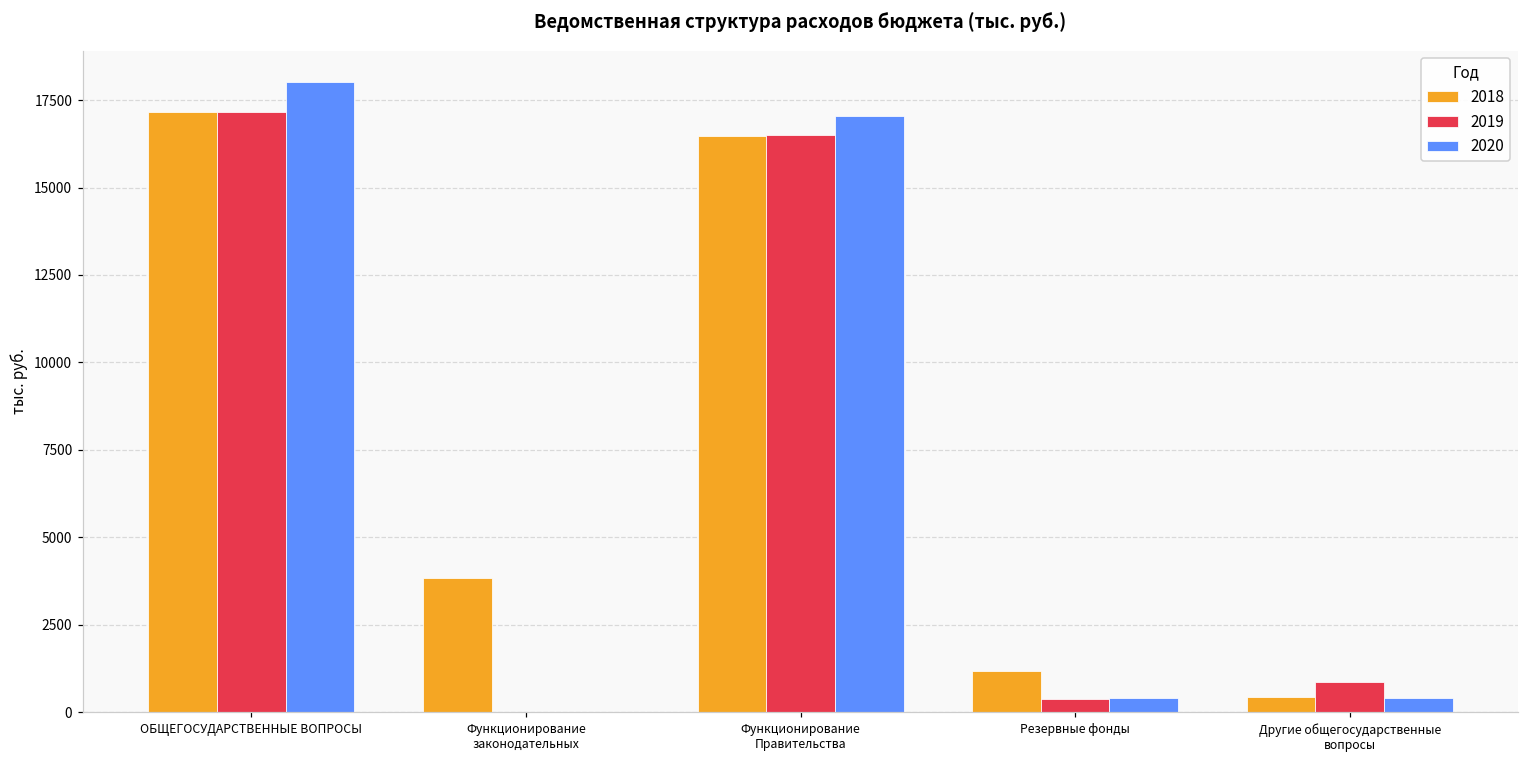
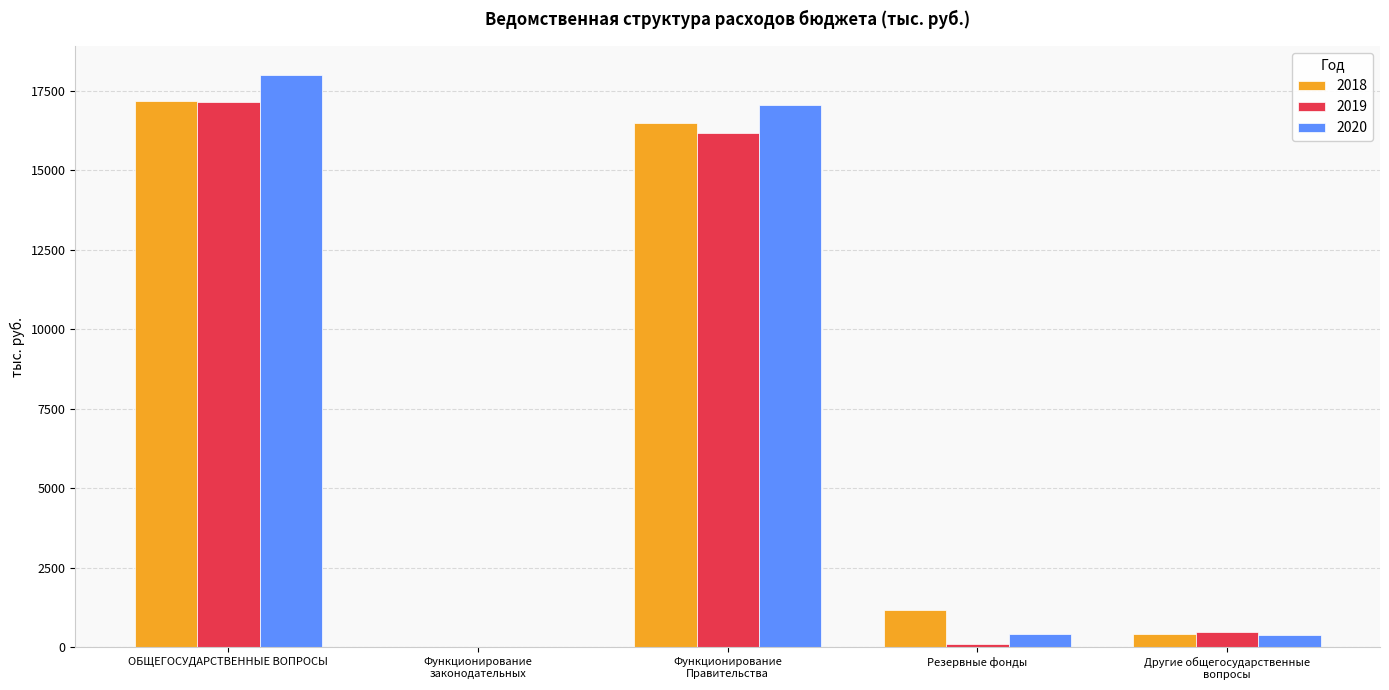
2018, Функционирование законодательных: 3800 -> 0
2019, Функционирование Правительства: 16500 -> 16200
2019, Резервные фонды: 400 -> 100
2019, Другие общегосударственные вопросы: 900 -> 500
